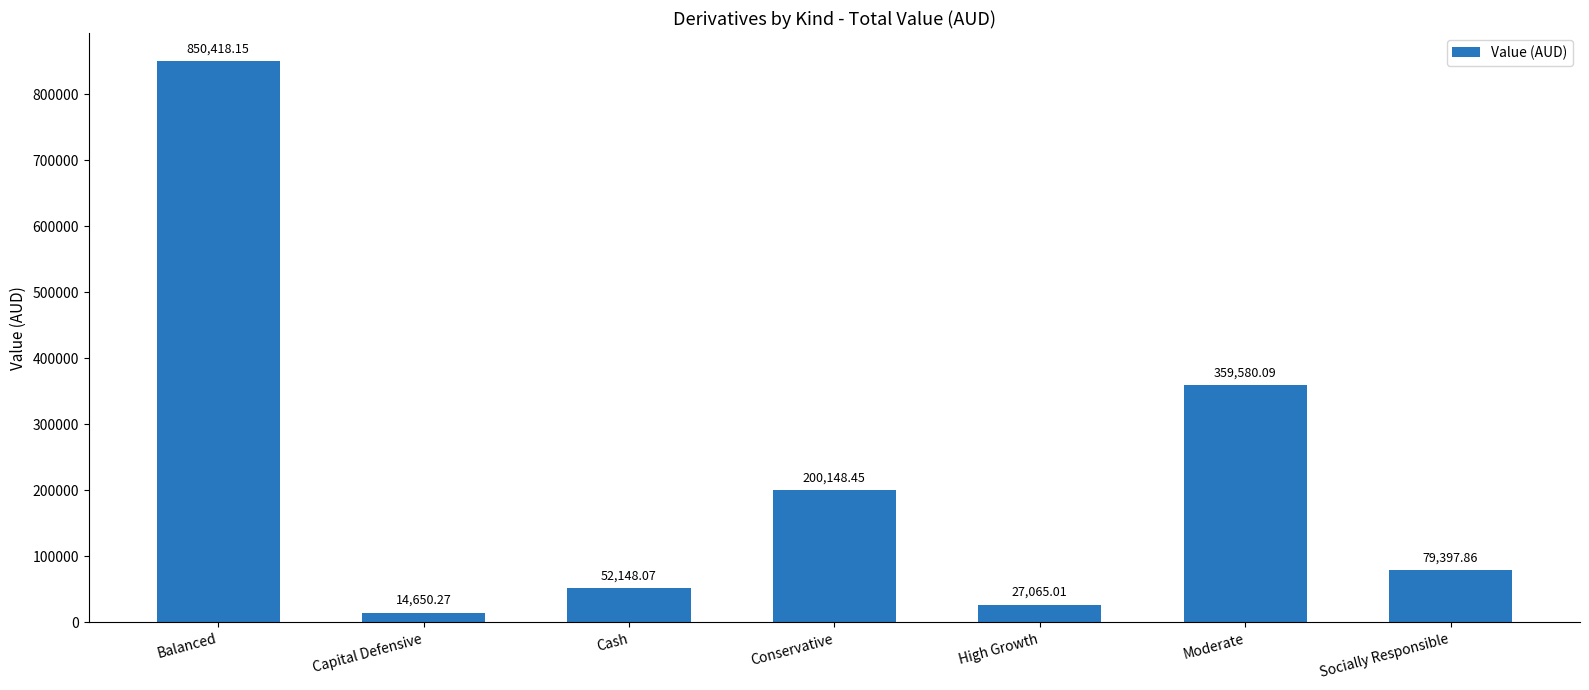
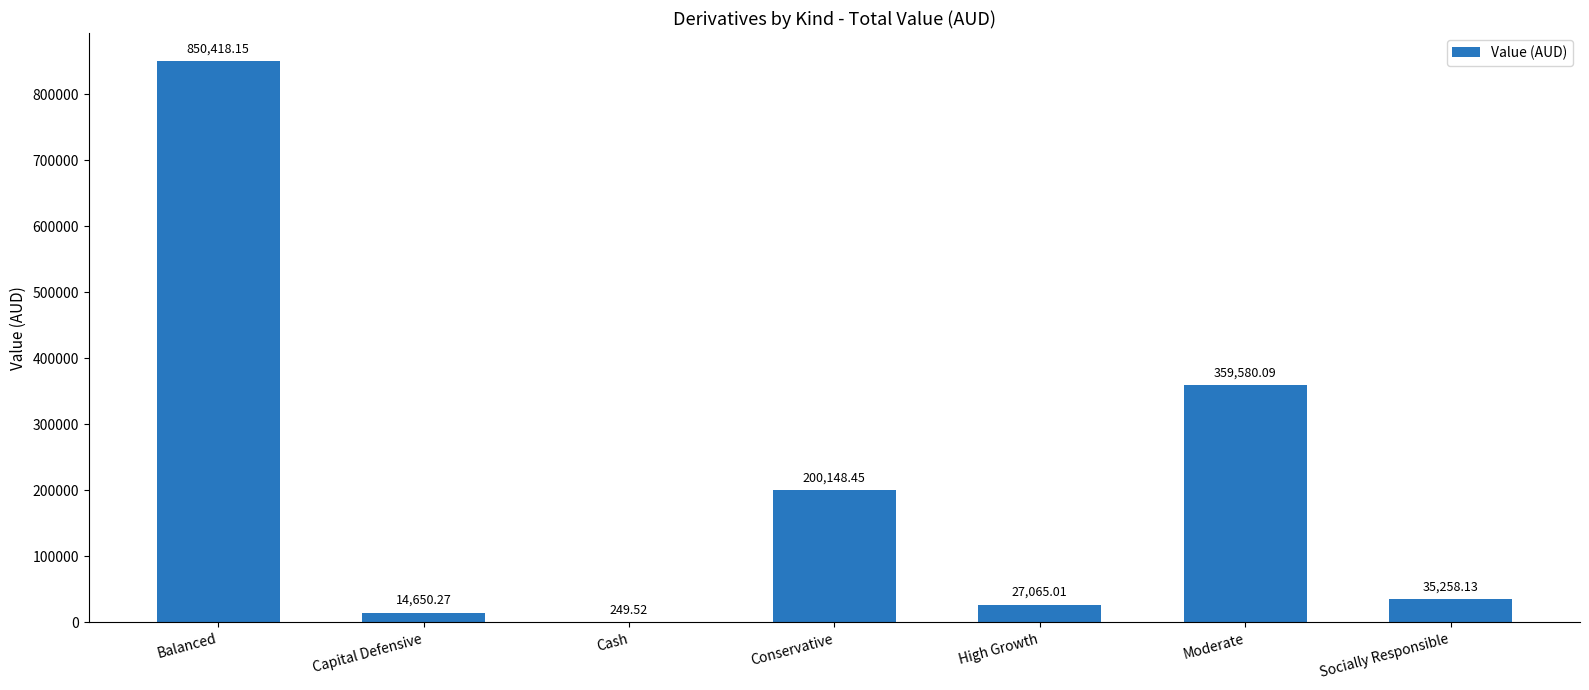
Cash: 52,148.07 -> 249.52
Socially Responsible: 79,397.86 -> 35,258.13
